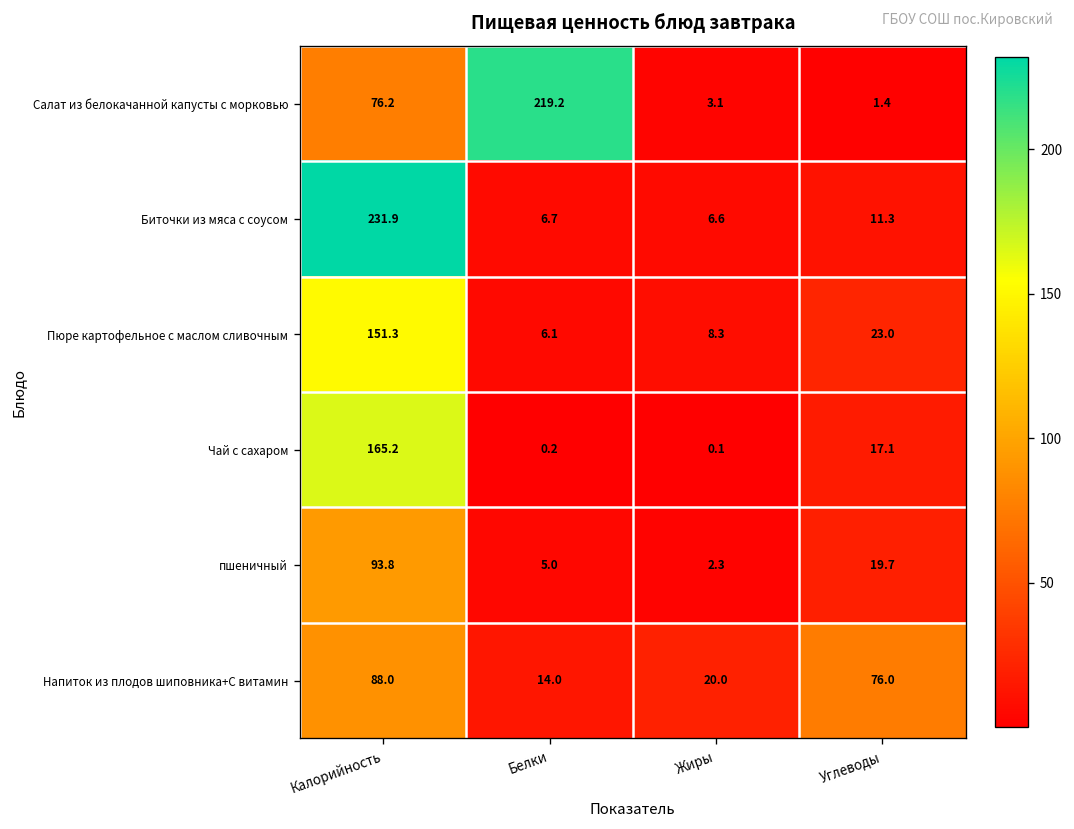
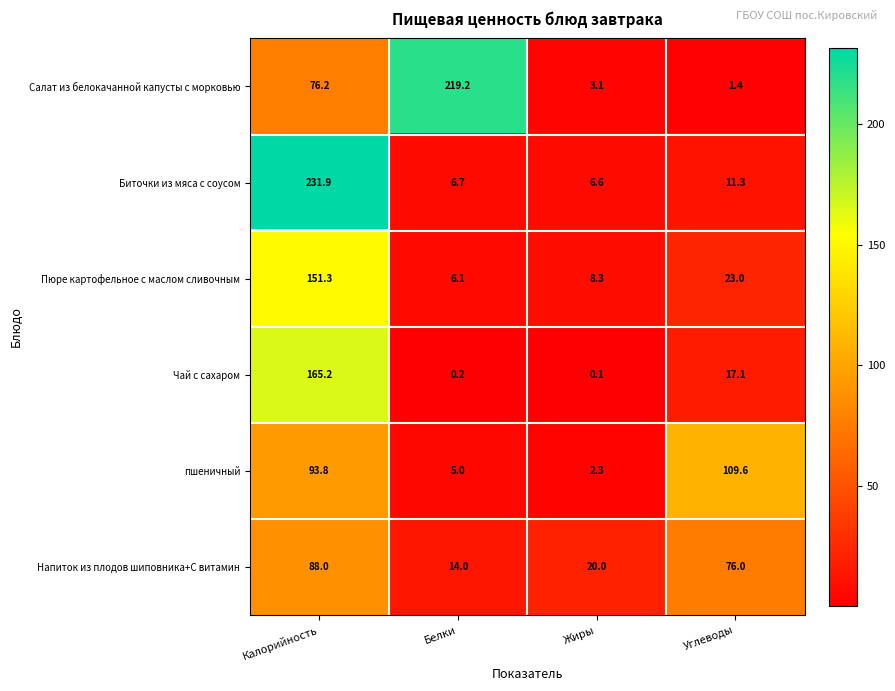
пшеничный, Углеводы: 19.7 -> 109.6
